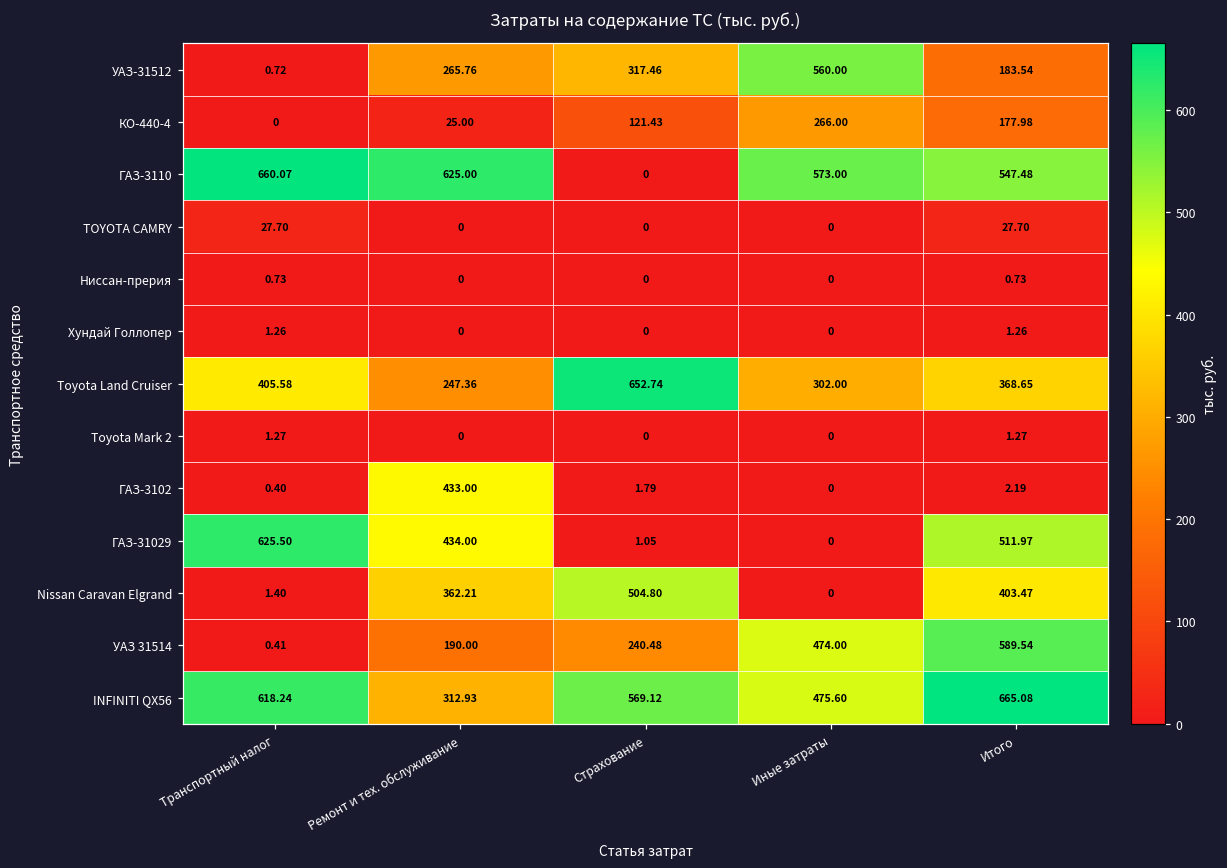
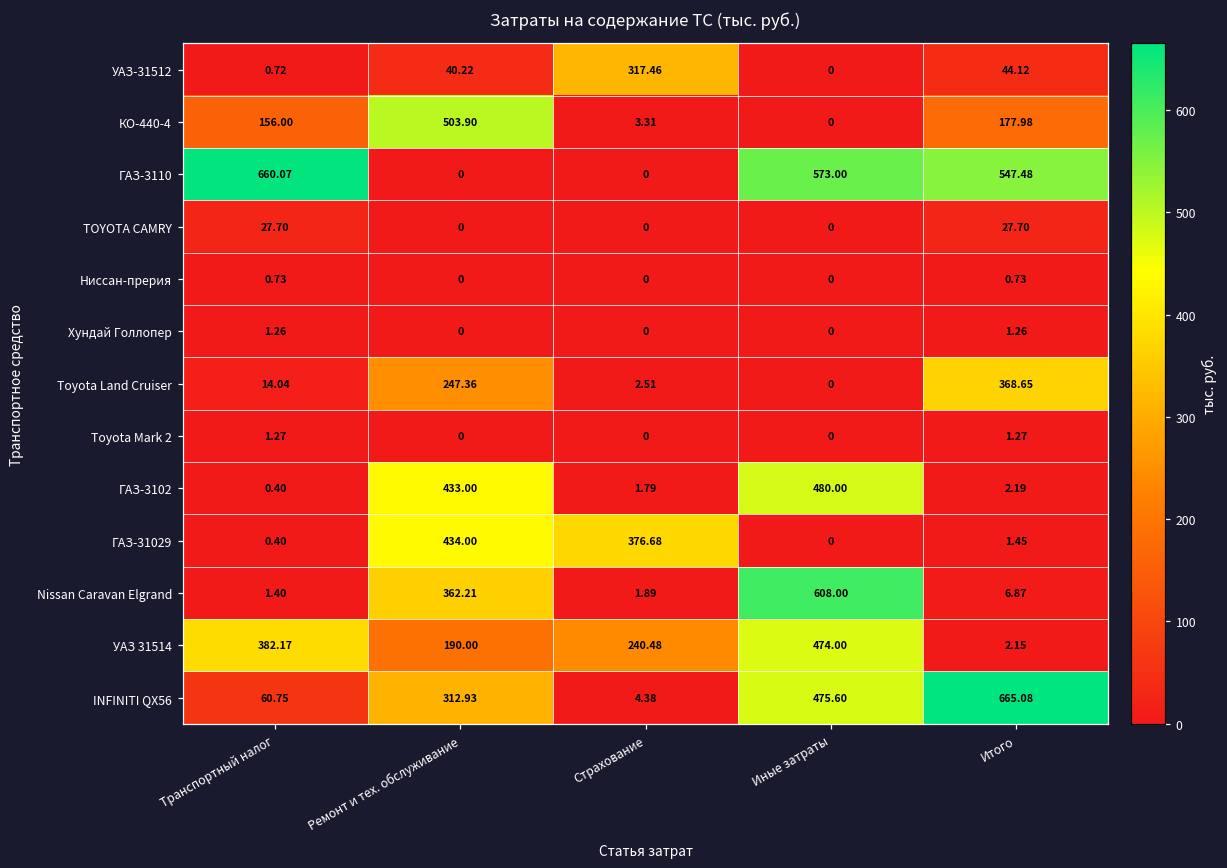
УАЗ-31512, Ремонт и тех. обслуживание: 265.76 -> 40.22
УАЗ-31512, Иные затраты: 560.00 -> 0
УАЗ-31512, Итого: 183.54 -> 44.12
КО-440-4, Транспортный налог: 0 -> 156.00
КО-440-4, Ремонт и тех. обслуживание: 25.00 -> 503.90
КО-440-4, Страхование: 121.43 -> 3.31
КО-440-4, Иные затраты: 266.00 -> 0
ГАЗ-3110, Ремонт и тех. обслуживание: 625.00 -> 0
Toyota Land Cruiser, Транспортный налог: 405.58 -> 14.04
Toyota Land Cruiser, Страхование: 652.74 -> 2.51
Toyota Land Cruiser, Иные затраты: 302.00 -> 0
ГАЗ-3102, Иные затраты: 0 -> 480.00
ГАЗ-31029, Транспортный налог: 625.50 -> 0.40
ГАЗ-31029, Страхование: 1.05 -> 376.68
ГАЗ-31029, Итого: 511.97 -> 1.45
Nissan Caravan Elgrand, Страхование: 504.80 -> 1.89
Nissan Caravan Elgrand, Иные затраты: 0 -> 608.00
Nissan Caravan Elgrand, Итого: 403.47 -> 6.87
УАЗ 31514, Транспортный налог: 0.41 -> 382.17
УАЗ 31514, Итого: 589.54 -> 2.15
INFINITI QX56, Транспортный налог: 618.24 -> 60.75
INFINITI QX56, Страхование: 569.12 -> 4.38
